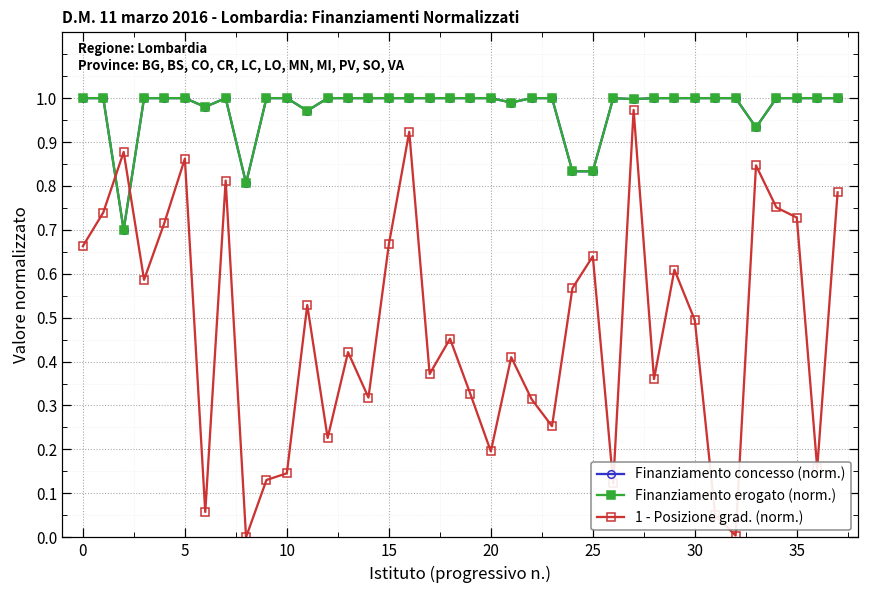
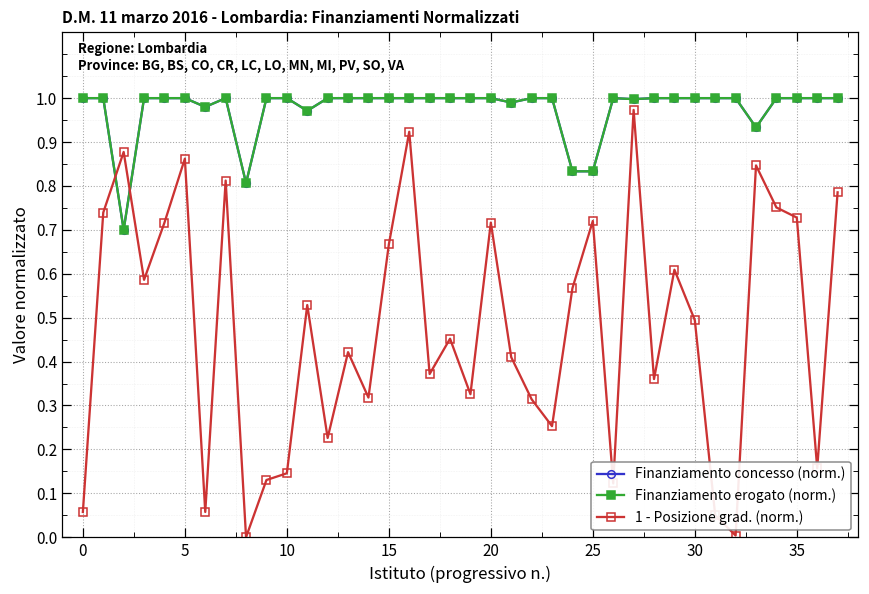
1 - Posizione grad. (norm.), 0: 0.66 -> 0.06
1 - Posizione grad. (norm.), 20: 0.20 -> 0.72
1 - Posizione grad. (norm.), 25: 0.64 -> 0.72
